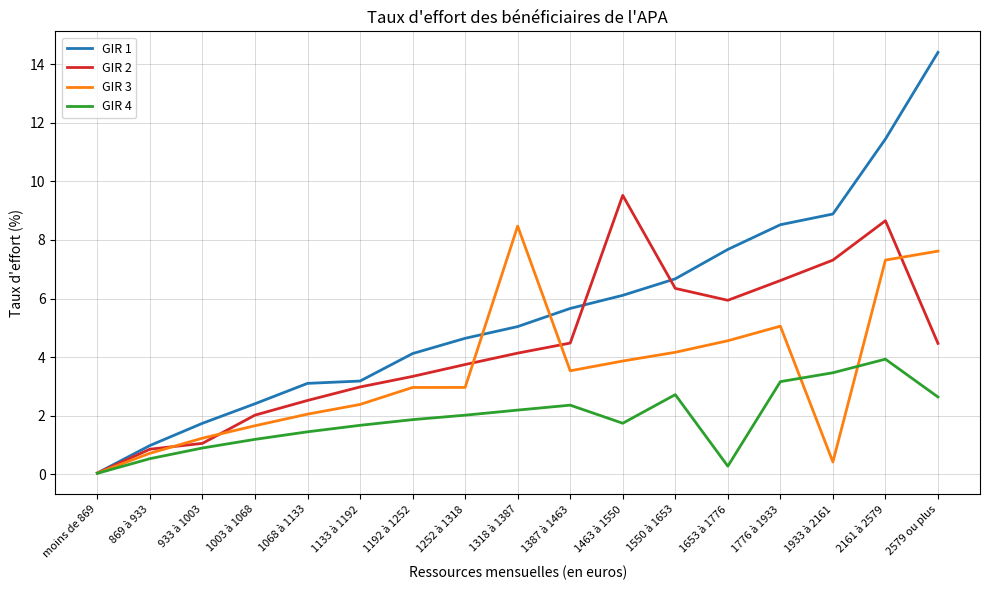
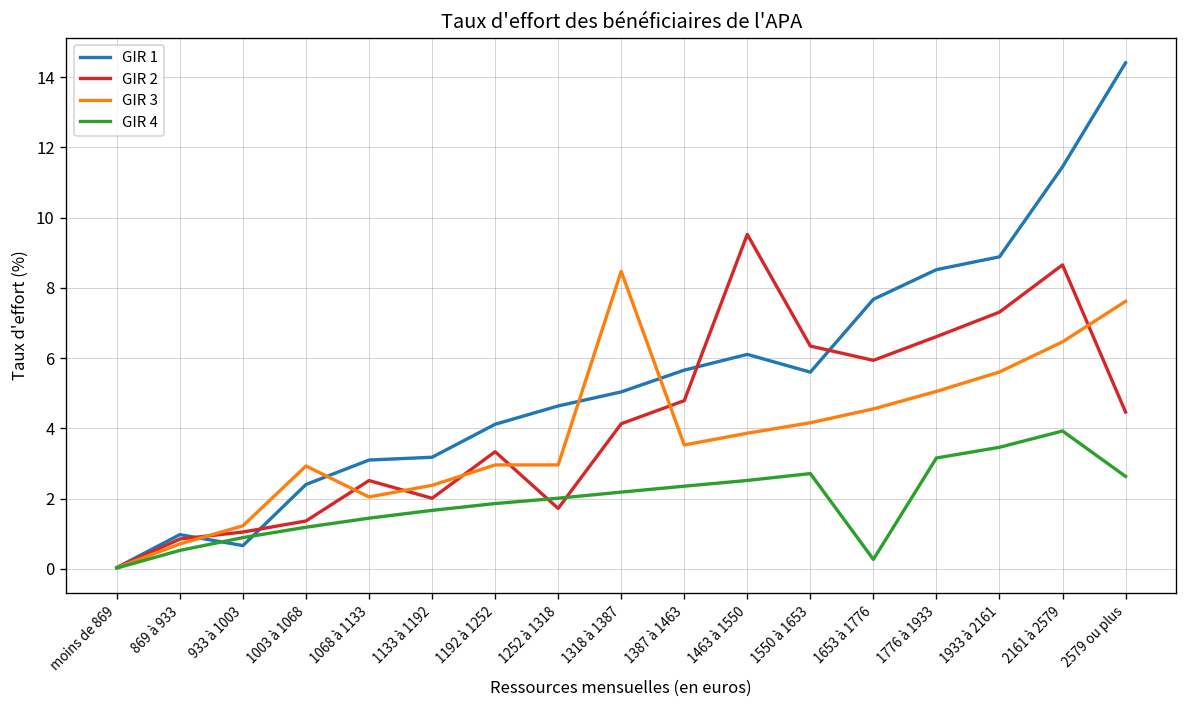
GIR 1, 933 à 1003: 1.7 -> 0.7
GIR 2, 1003 à 1068: 2.0 -> 1.4
GIR 3, 1003 à 1068: 1.7 -> 2.9
GIR 2, 1133 à 1192: 3.0 -> 2.0
GIR 2, 1252 à 1318: 3.7 -> 1.7
GIR 2, 1387 à 1463: 4.5 -> 4.8
GIR 4, 1463 à 1550: 1.7 -> 2.5
GIR 1, 1550 à 1653: 6.7 -> 5.6
GIR 3, 1933 à 2161: 0.4 -> 5.6
GIR 3, 2161 à 2579: 7.3 -> 6.5
